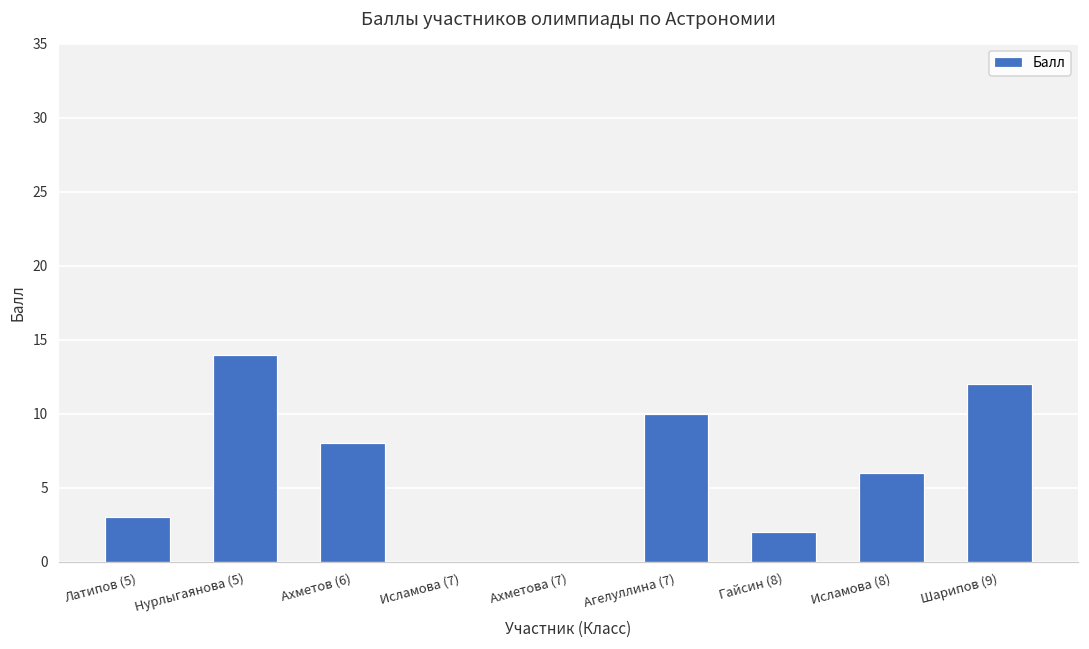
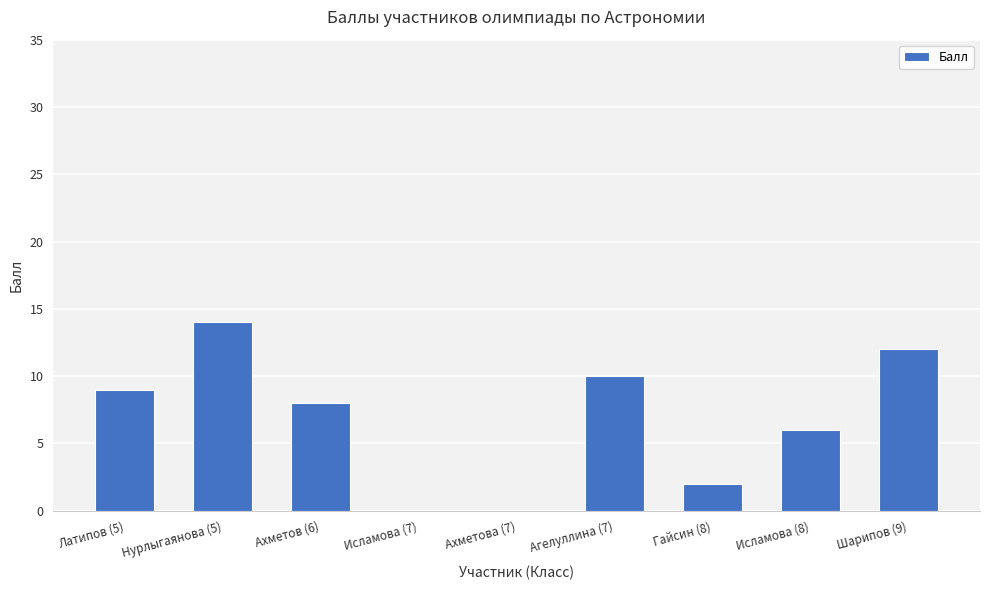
Латипов (5): 3 -> 9
